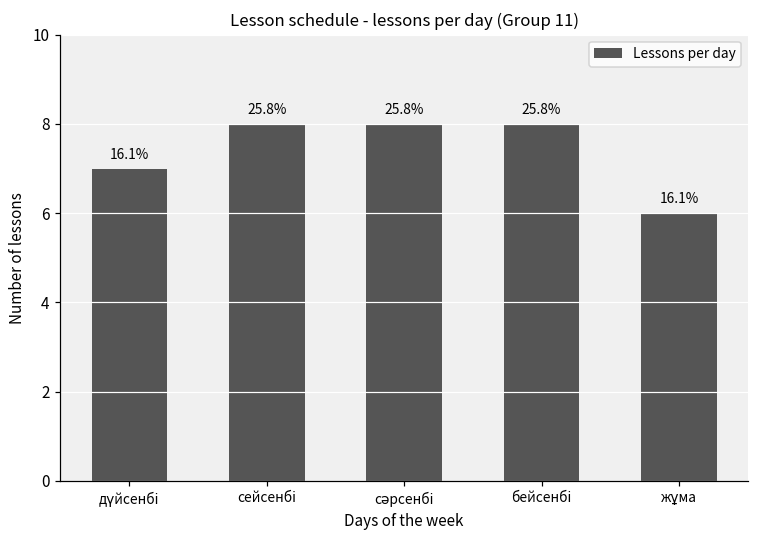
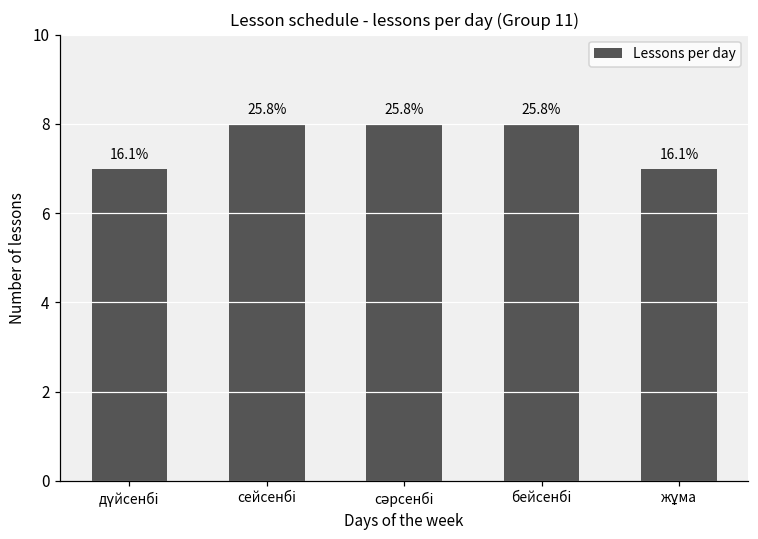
жұма: 6 -> 7
